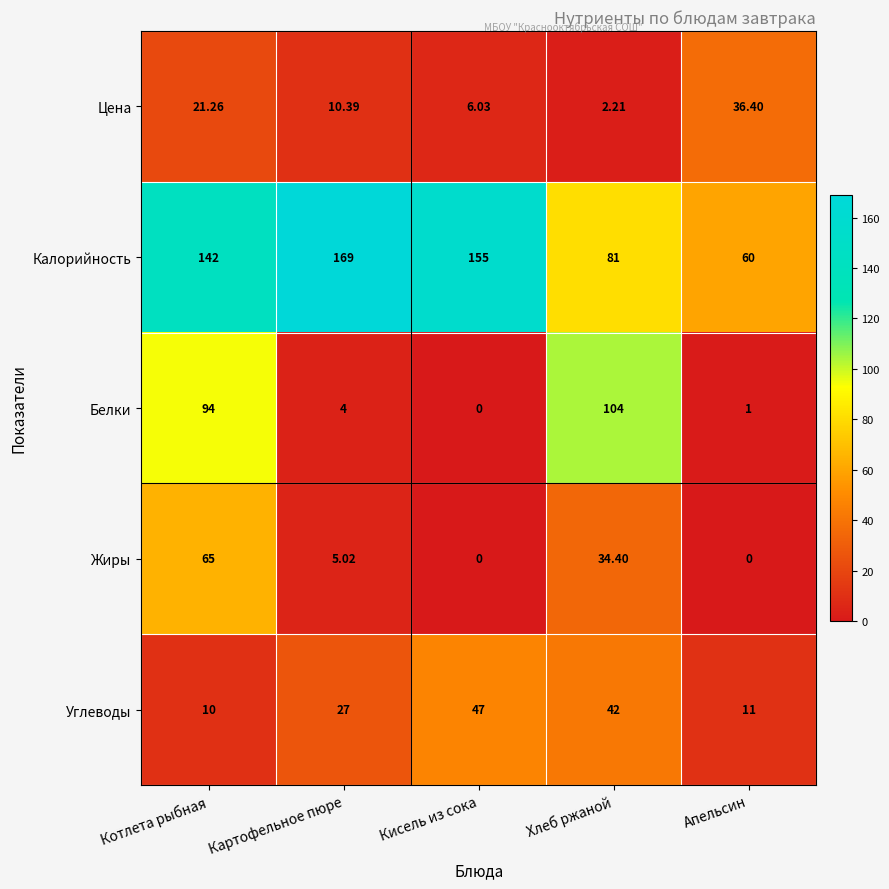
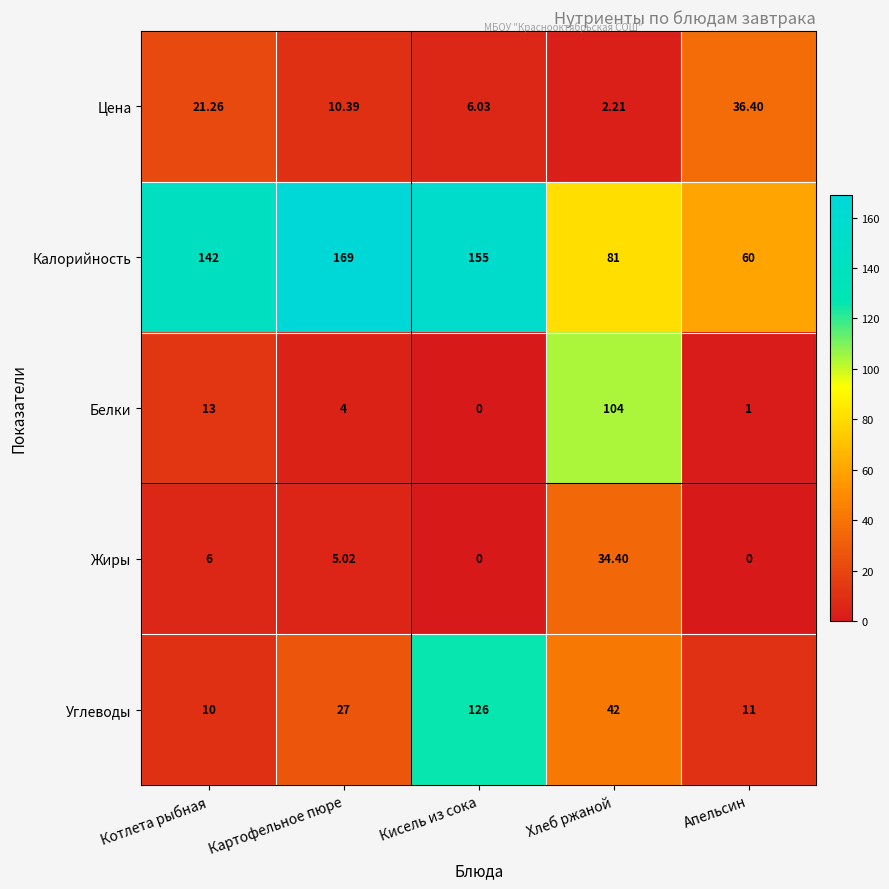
Белки, Котлета рыбная: 94 -> 13
Жиры, Котлета рыбная: 65 -> 6
Углеводы, Кисель из сока: 47 -> 126
